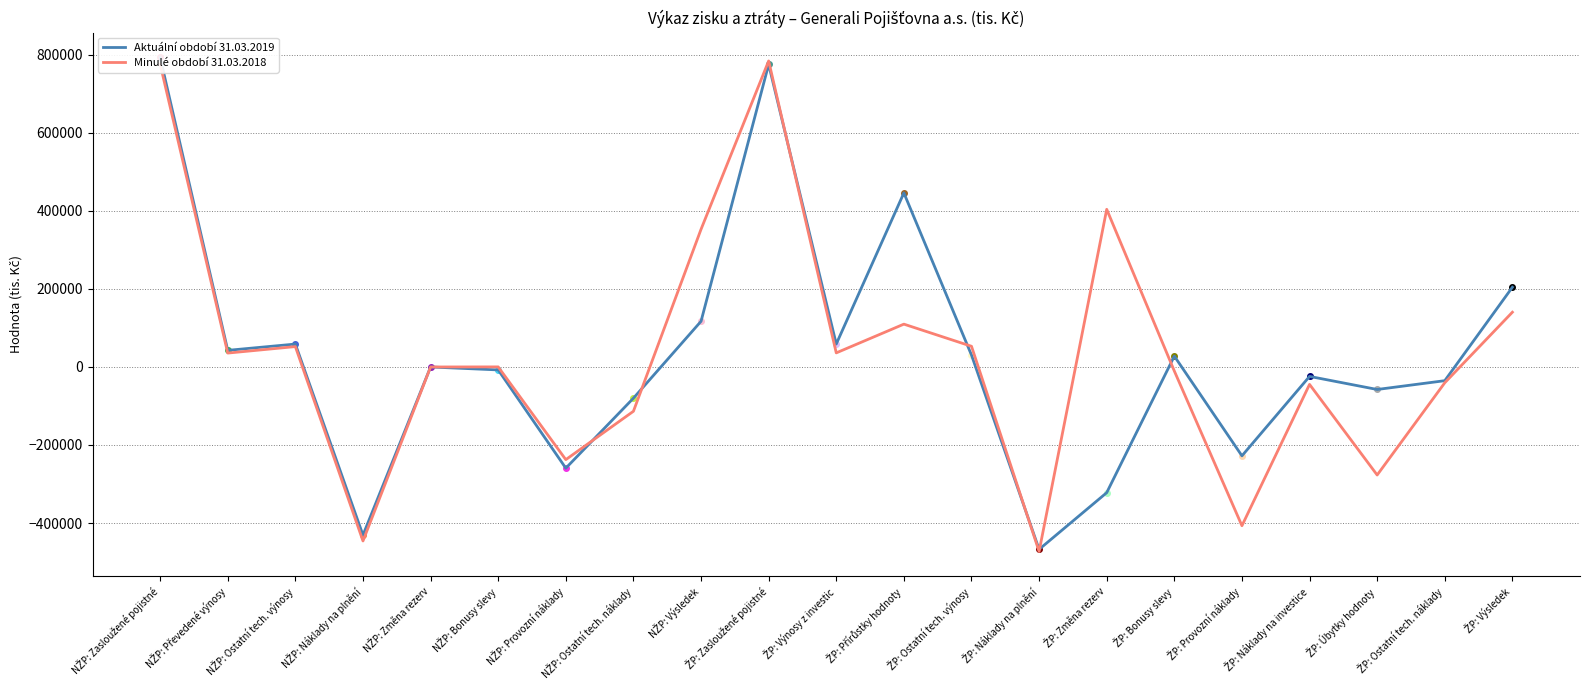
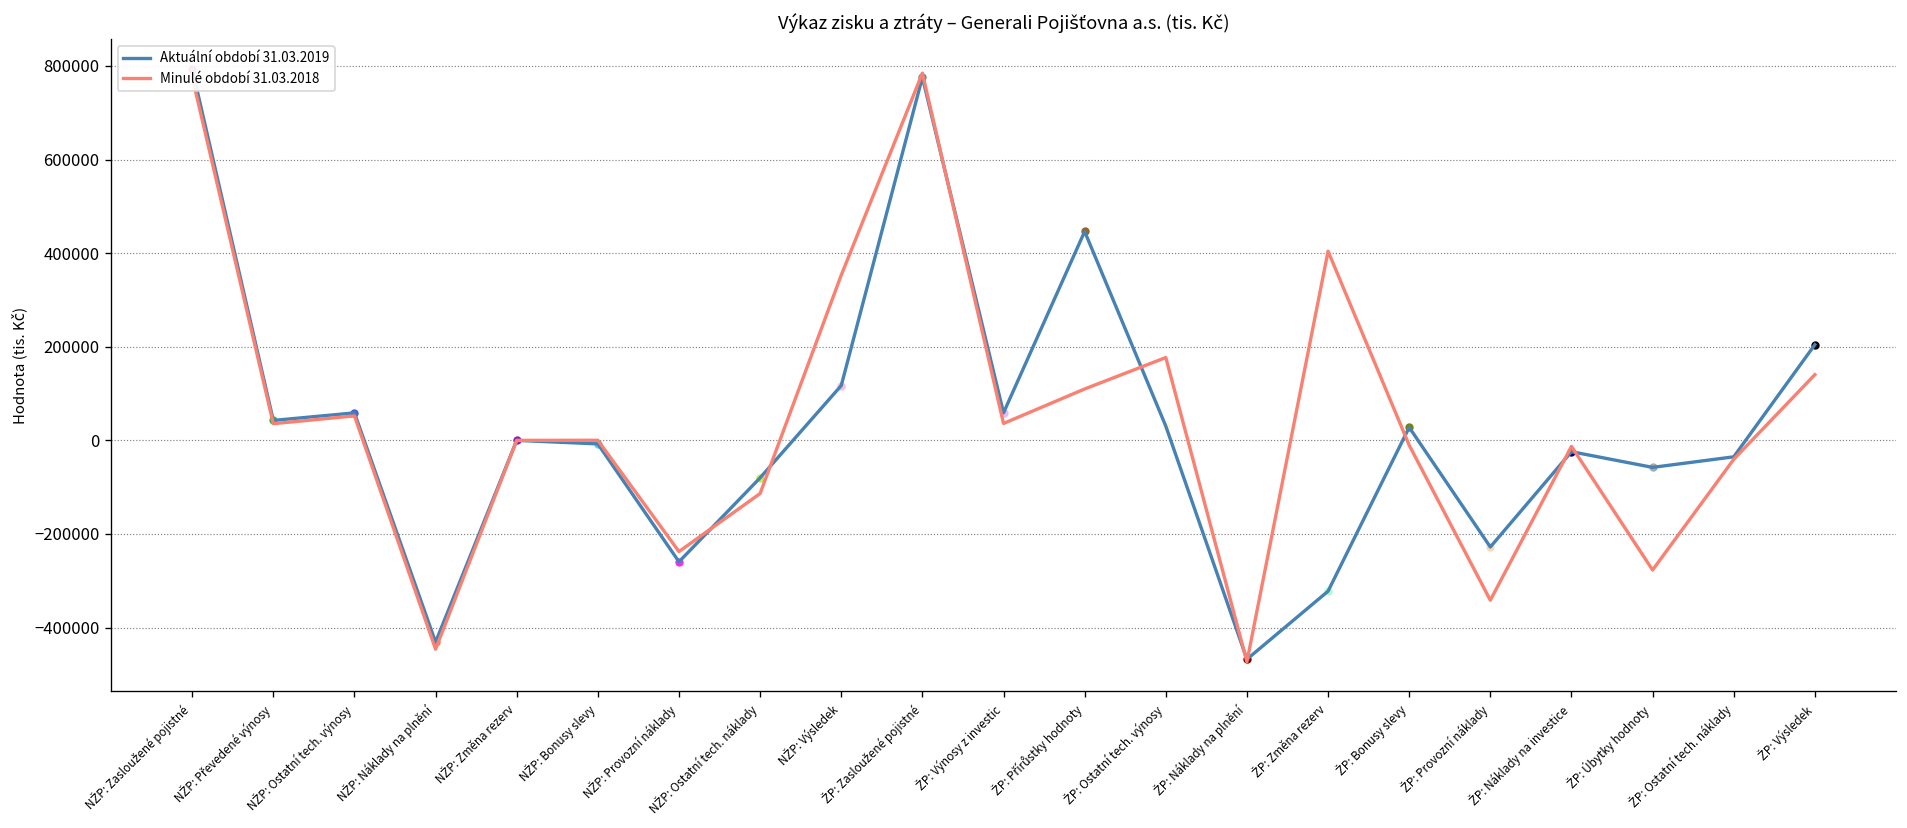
Minulé období 31.03.2018, ŽP: Ostatní tech. výnosy: 50000 -> 180000
Minulé období 31.03.2018, ŽP: Provozní náklady: -410000 -> -340000
Minulé období 31.03.2018, ŽP: Náklady na investice: -40000 -> -10000
